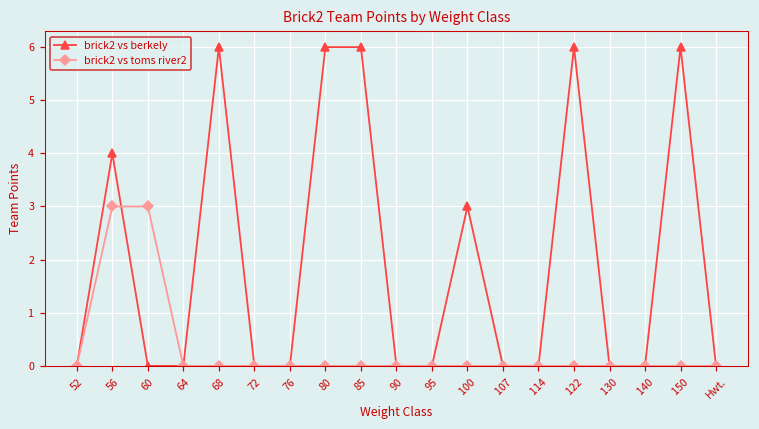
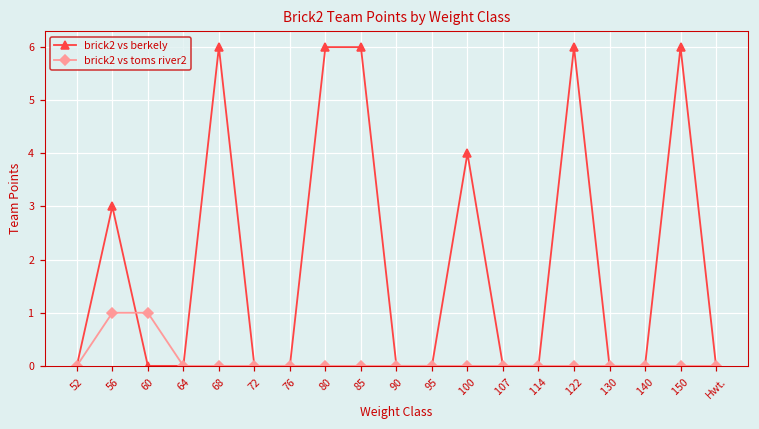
brick2 vs berkely, 56: 4 -> 3
brick2 vs toms river2, 56: 3 -> 1
brick2 vs toms river2, 60: 3 -> 1
brick2 vs berkely, 100: 3 -> 4
